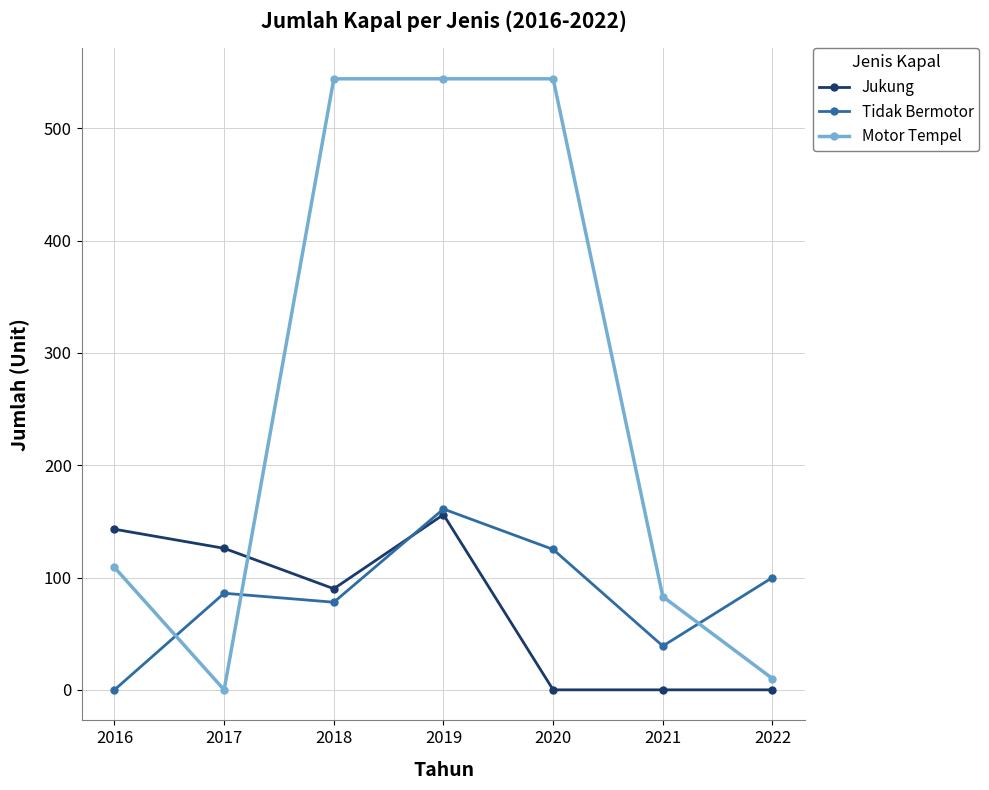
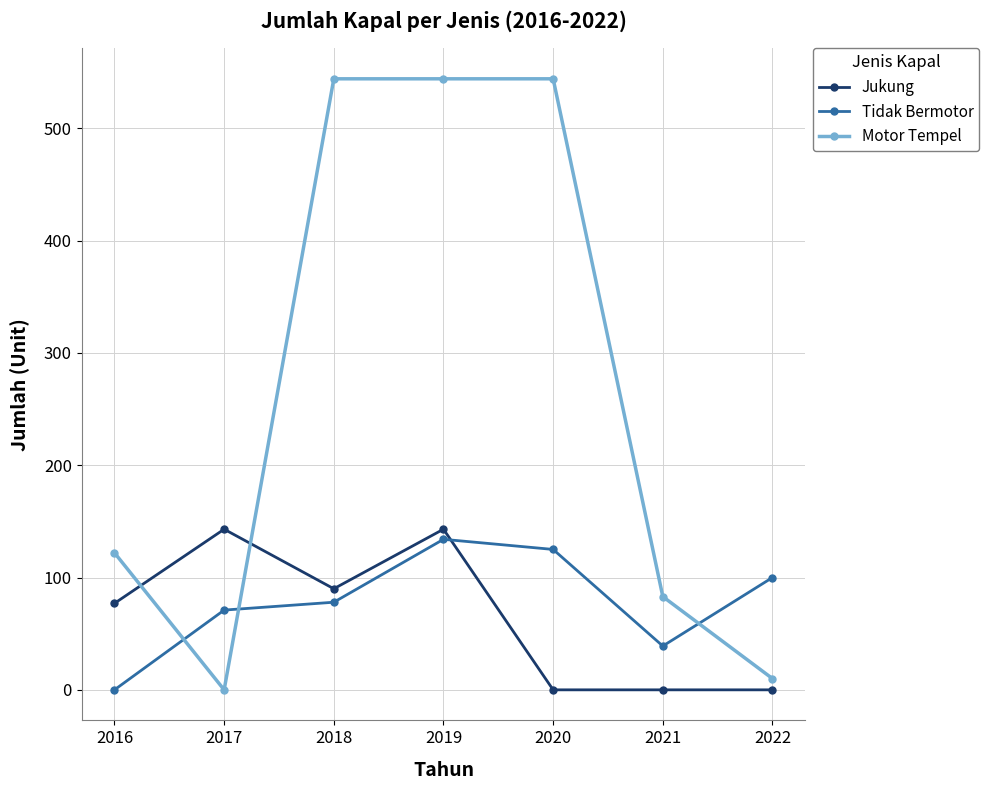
Jukung, 2016: 143 -> 77
Motor Tempel, 2016: 109 -> 122
Jukung, 2017: 126 -> 143
Tidak Bermotor, 2017: 86 -> 71
Jukung, 2019: 156 -> 143
Tidak Bermotor, 2019: 161 -> 134
